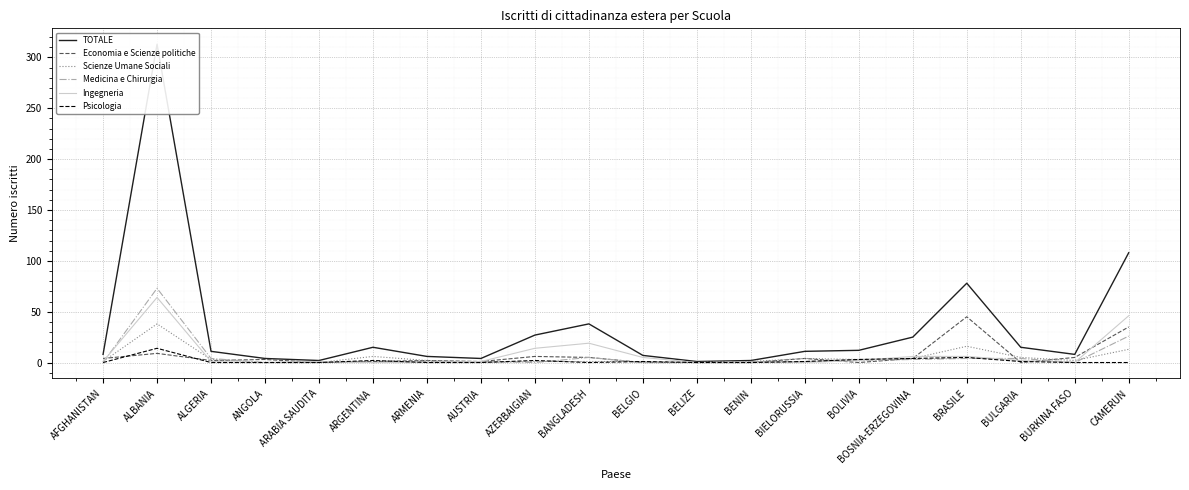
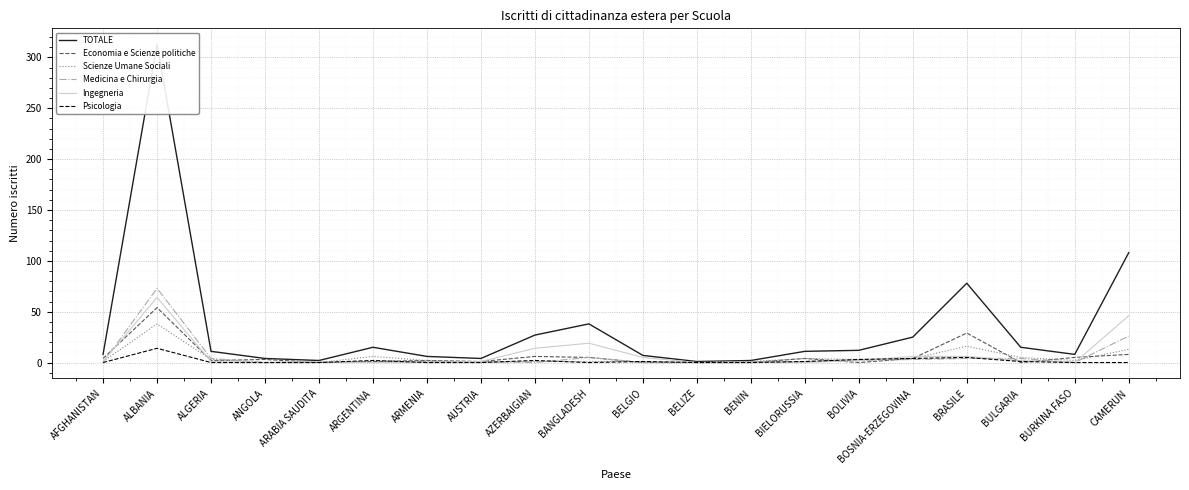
Economia e Scienze politiche, ALBANIA: 9 -> 54
Economia e Scienze politiche, BRASILE: 45 -> 29
Economia e Scienze politiche, CAMERUN: 35 -> 8
